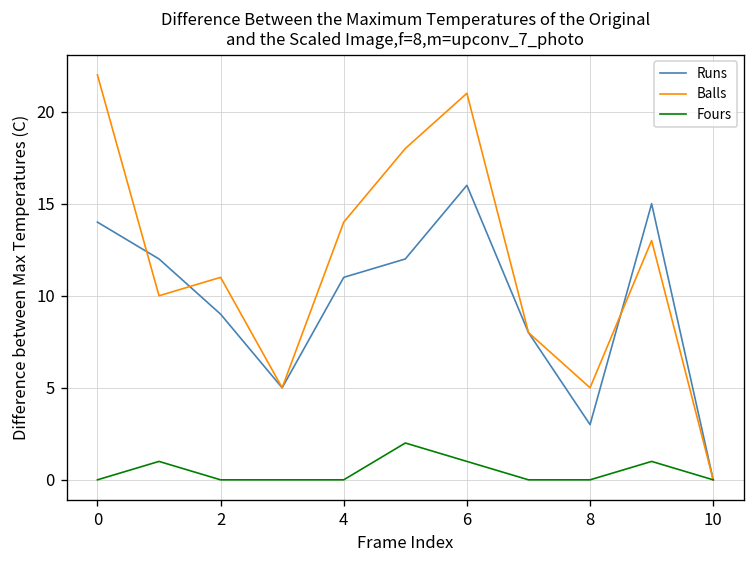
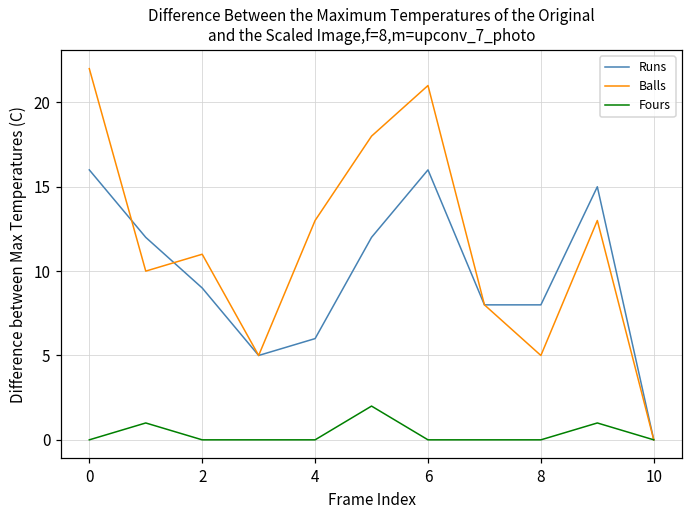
Runs, 0: 14 -> 16
Runs, 4: 11 -> 6
Balls, 4: 14 -> 13
Fours, 6: 1 -> 0
Runs, 8: 3 -> 8
